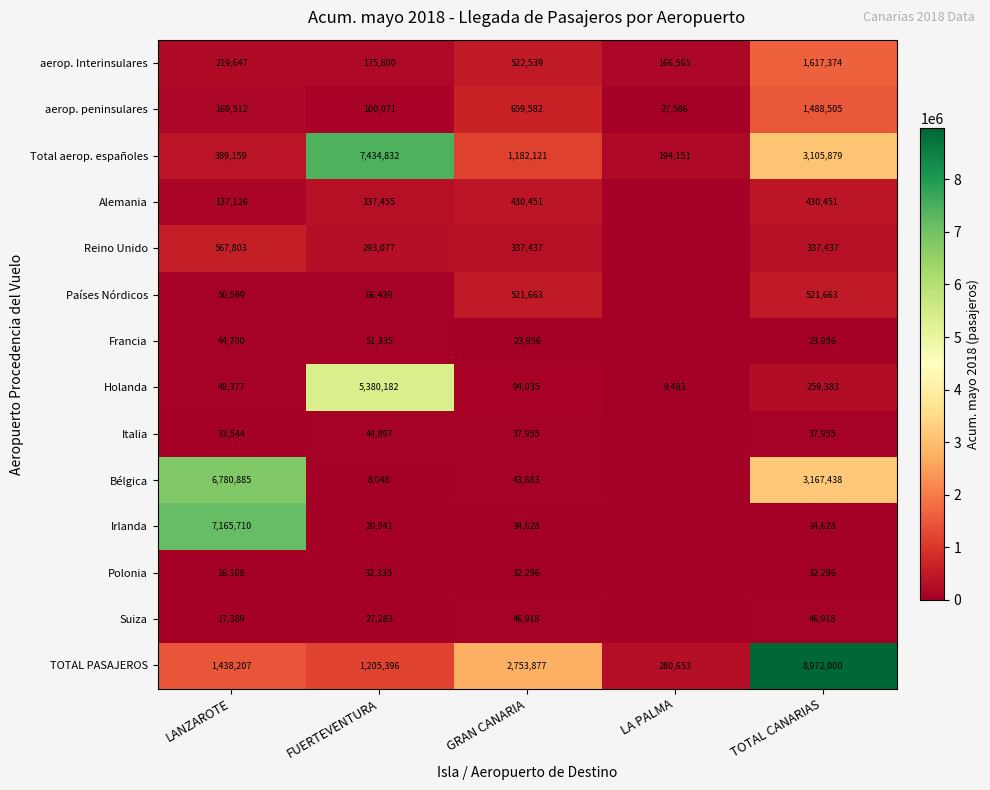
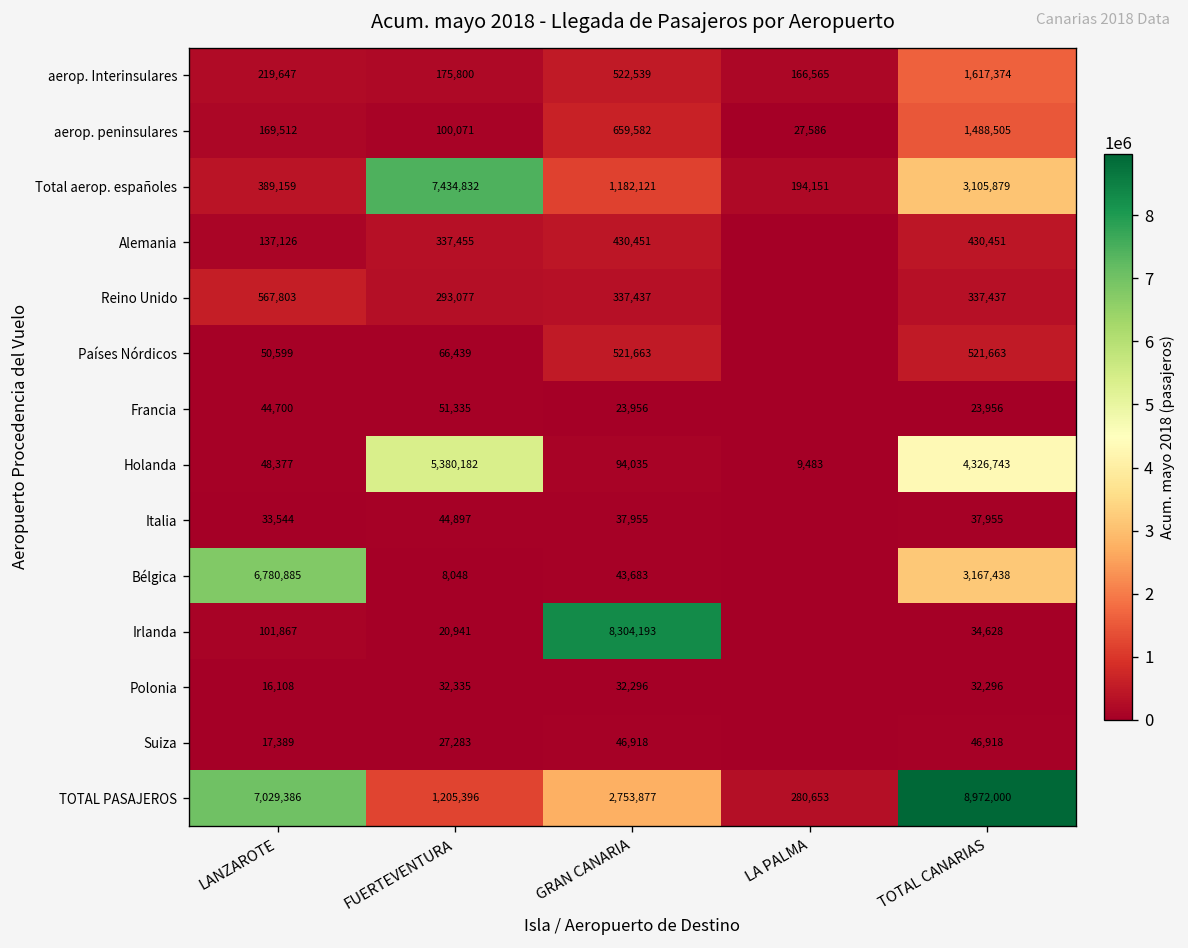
Holanda, TOTAL CANARIAS: 259,383 -> 4,326,743
Irlanda, LANZAROTE: 7,165,710 -> 101,867
Irlanda, GRAN CANARIA: 34,628 -> 8,304,193
TOTAL PASAJEROS, LANZAROTE: 1,438,207 -> 7,029,386
